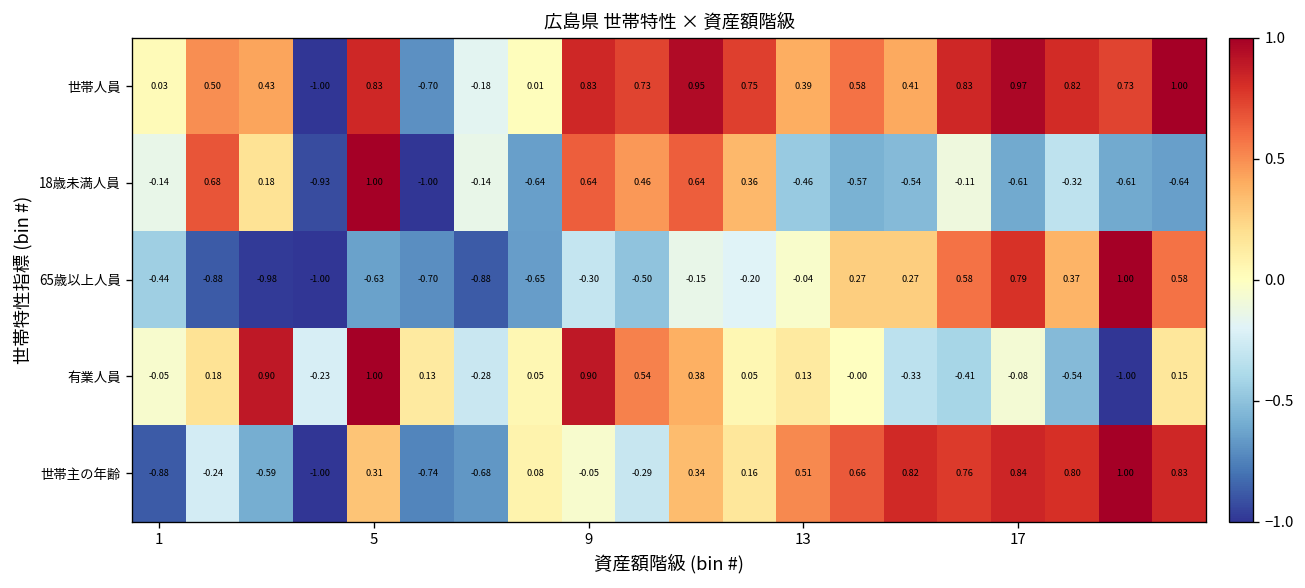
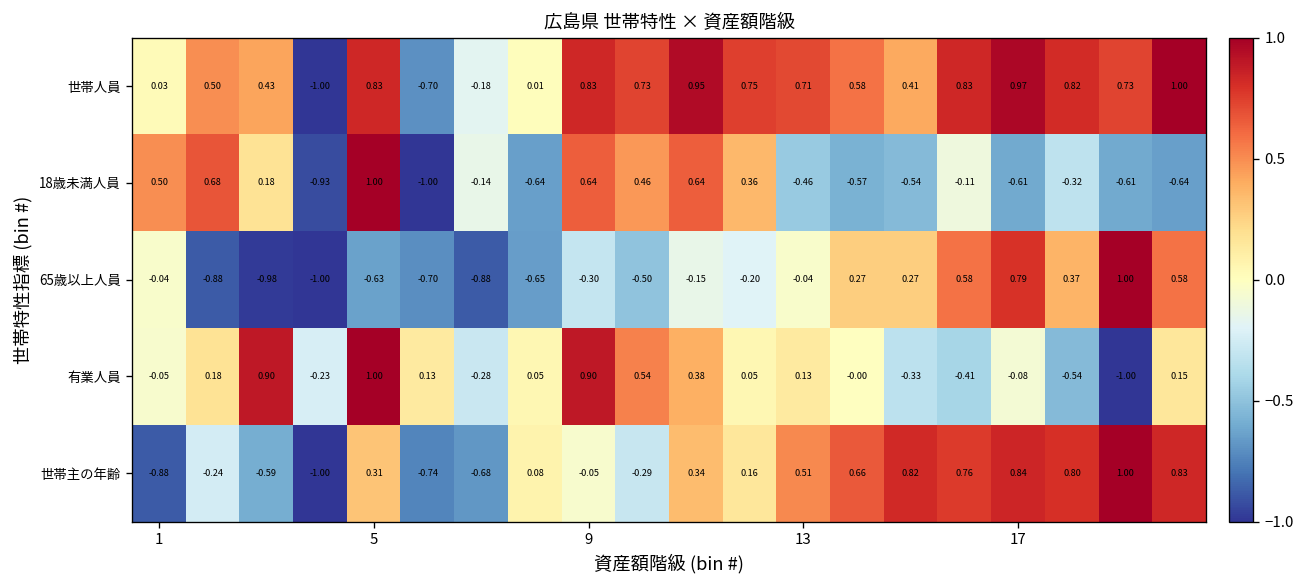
世帯人員, 13: 0.39 -> 0.71
18歳未満人員, 1: -0.14 -> 0.50
65歳以上人員, 1: -0.44 -> -0.04
